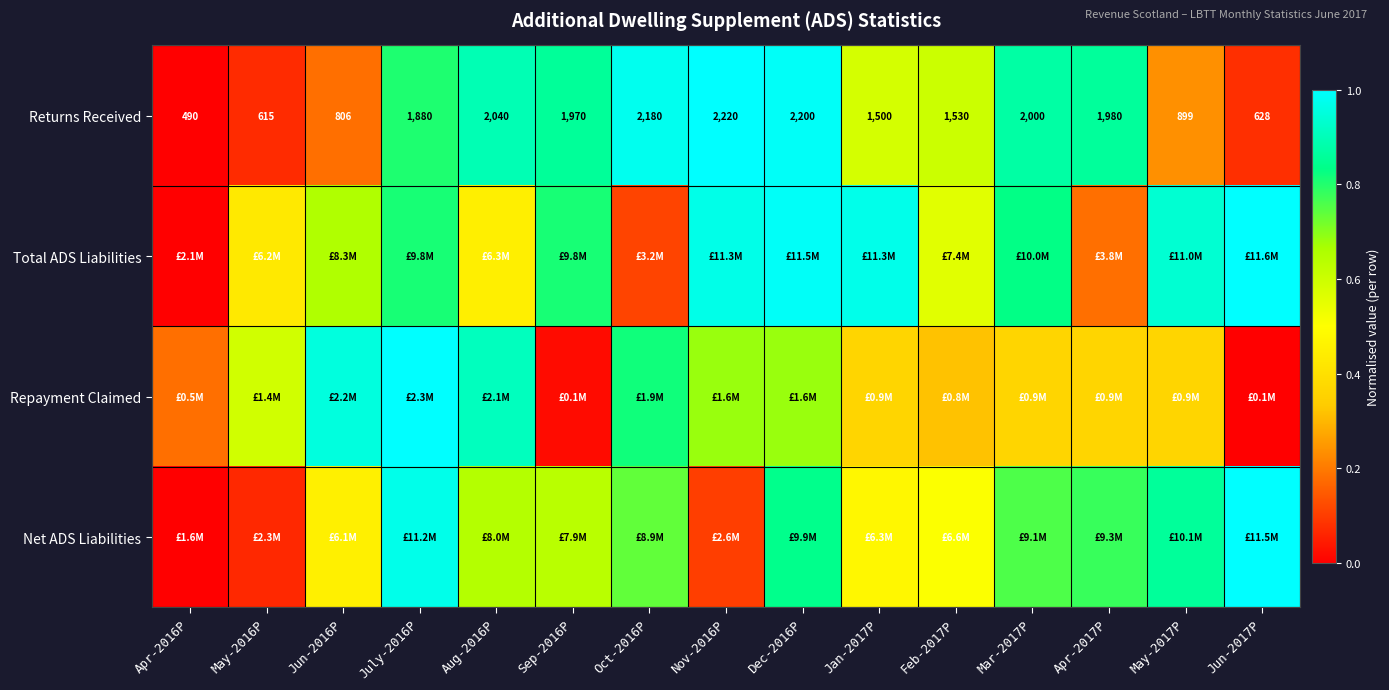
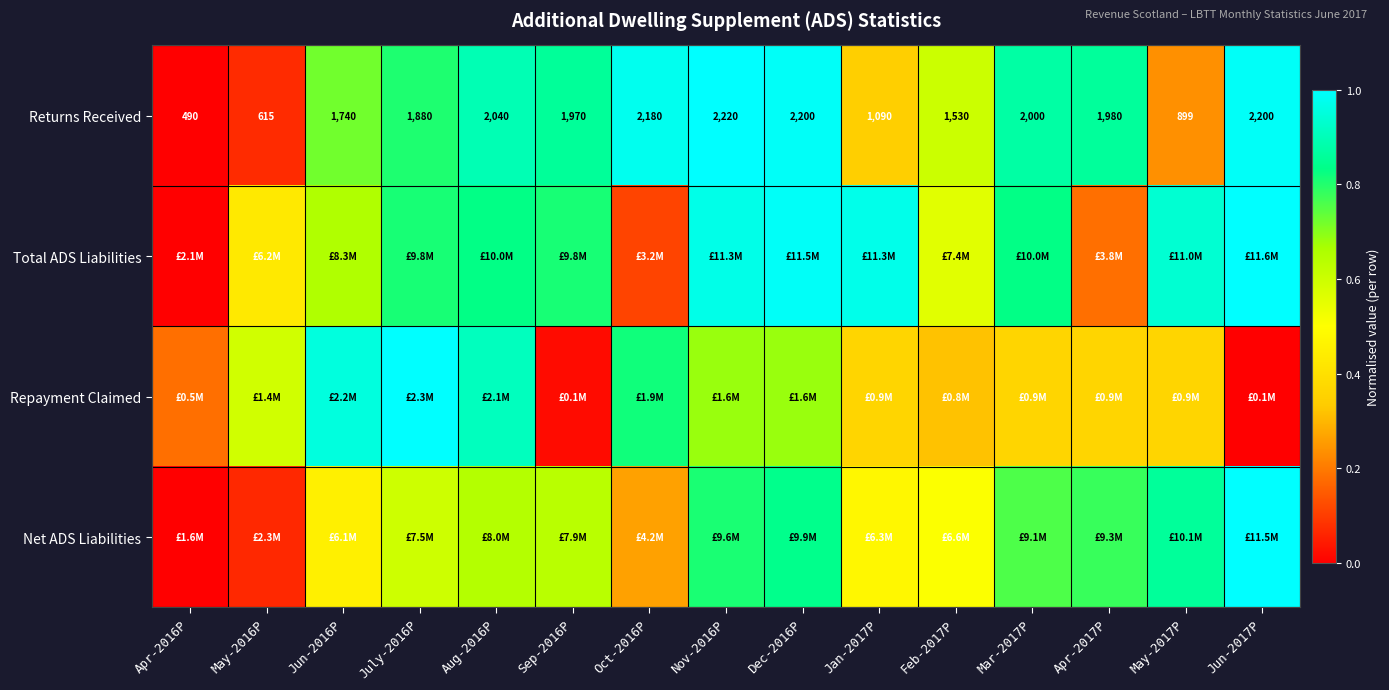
Returns Received, Jun-2016P: 806 -> 1,740
Returns Received, Jan-2017P: 1,500 -> 1,090
Returns Received, Jun-2017P: 628 -> 2,200
Total ADS Liabilities, Aug-2016P: £6.3M -> £10.0M
Net ADS Liabilities, July-2016P: £11.2M -> £7.5M
Net ADS Liabilities, Oct-2016P: £8.9M -> £4.2M
Net ADS Liabilities, Nov-2016P: £2.6M -> £9.6M
